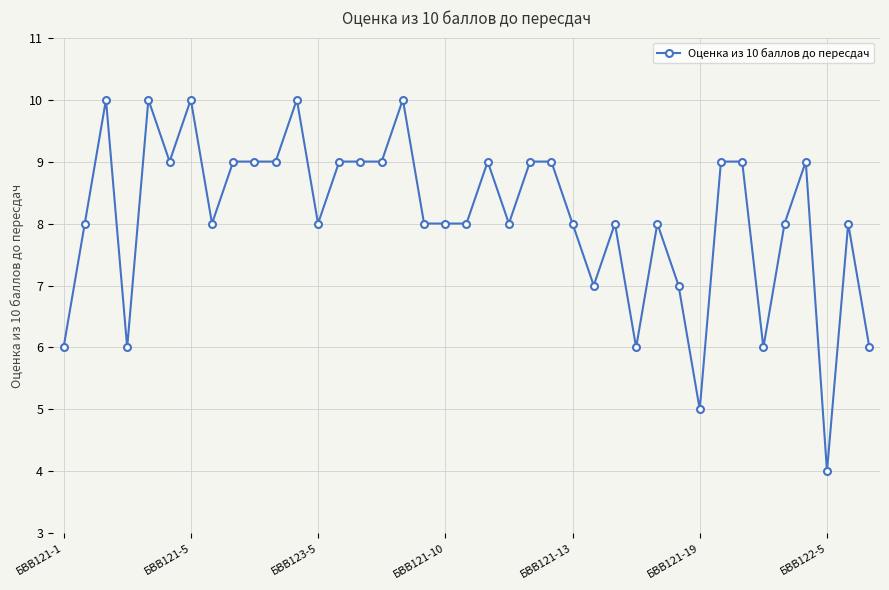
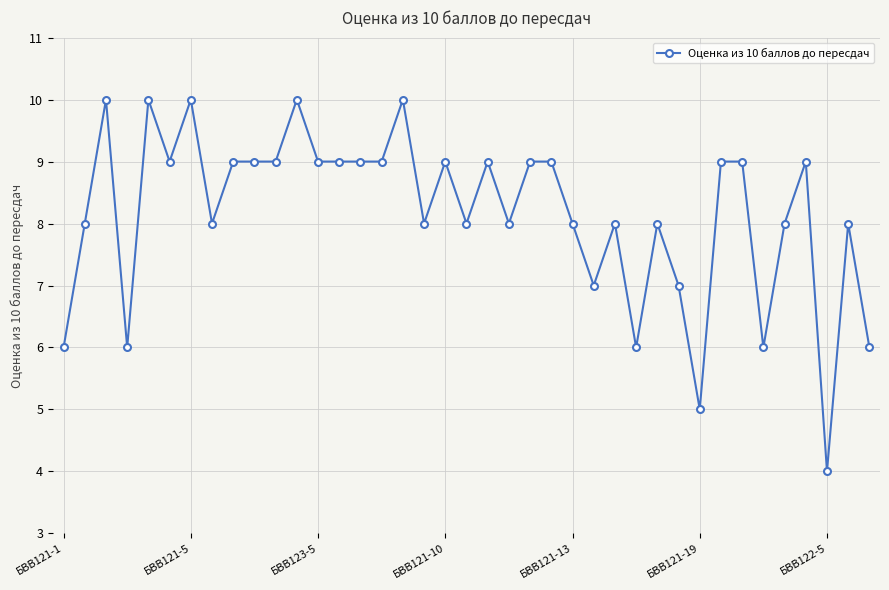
БВВ123-5: 8 -> 9
БВВ121-10: 8 -> 9
